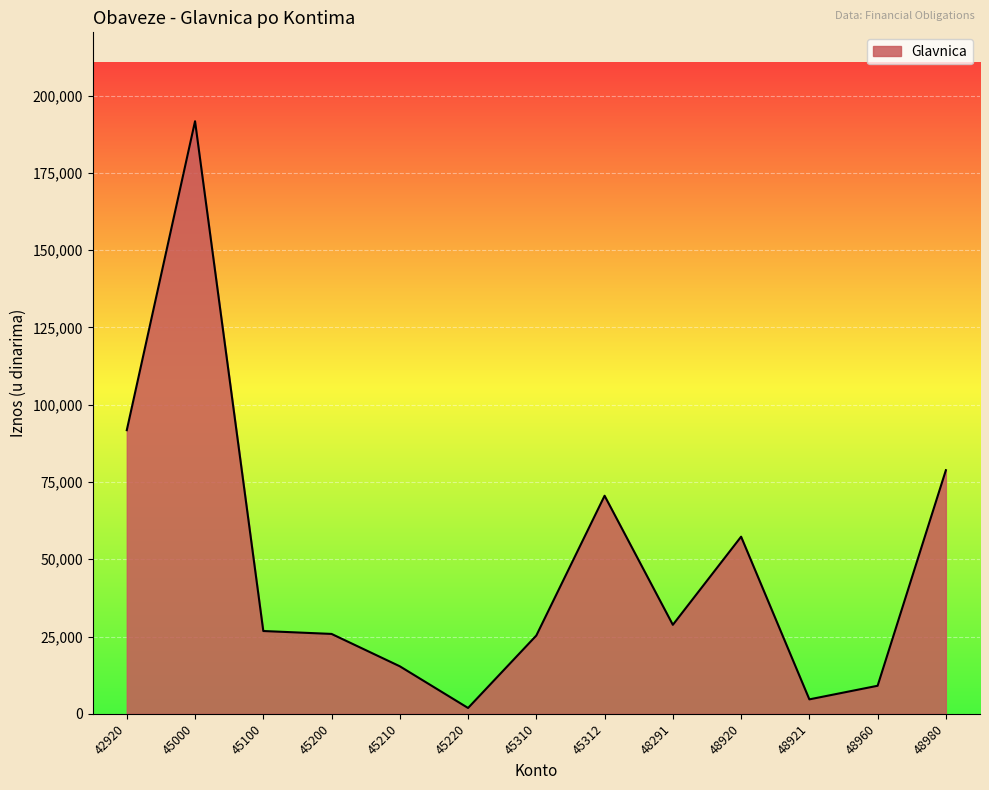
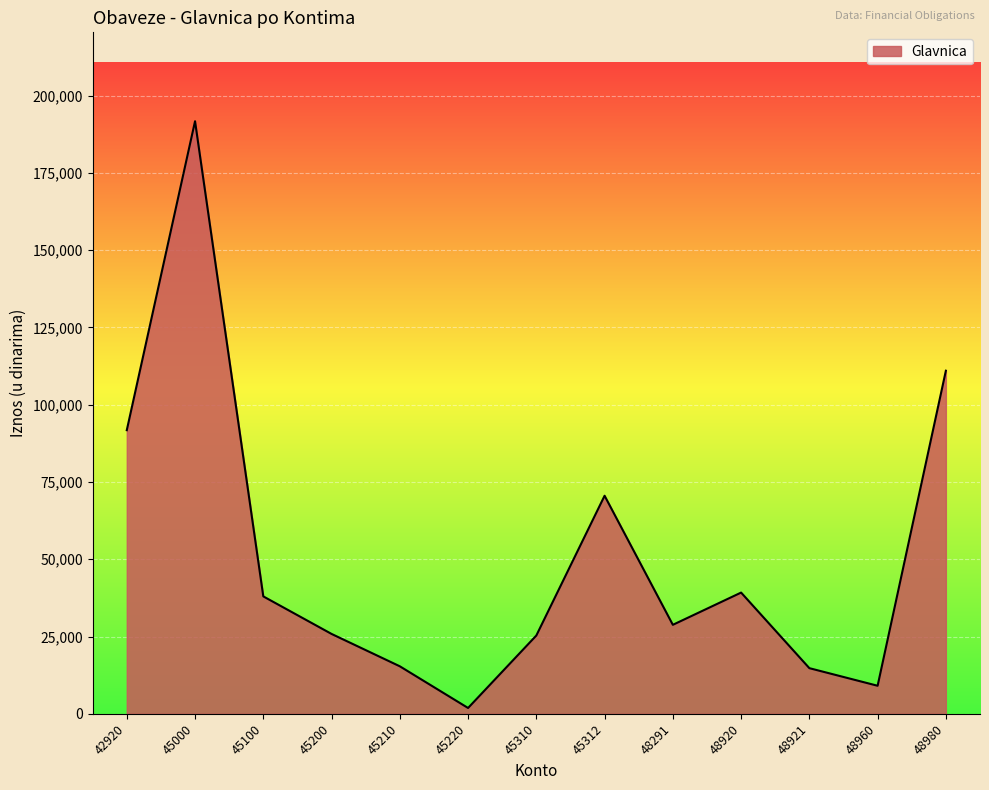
45100: 27,000 -> 38,000
48920: 57,000 -> 39,000
48921: 5,000 -> 15,000
48980: 79,000 -> 111,000
